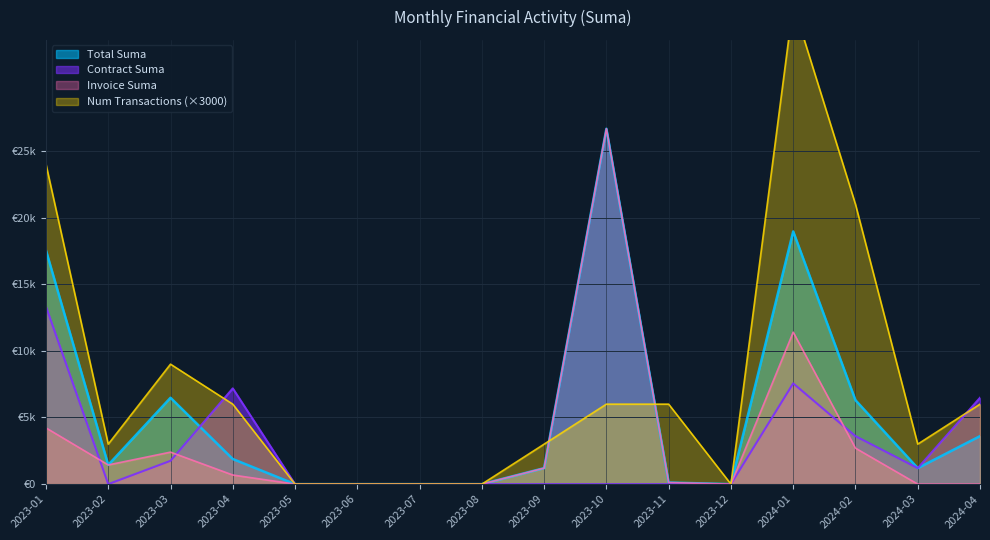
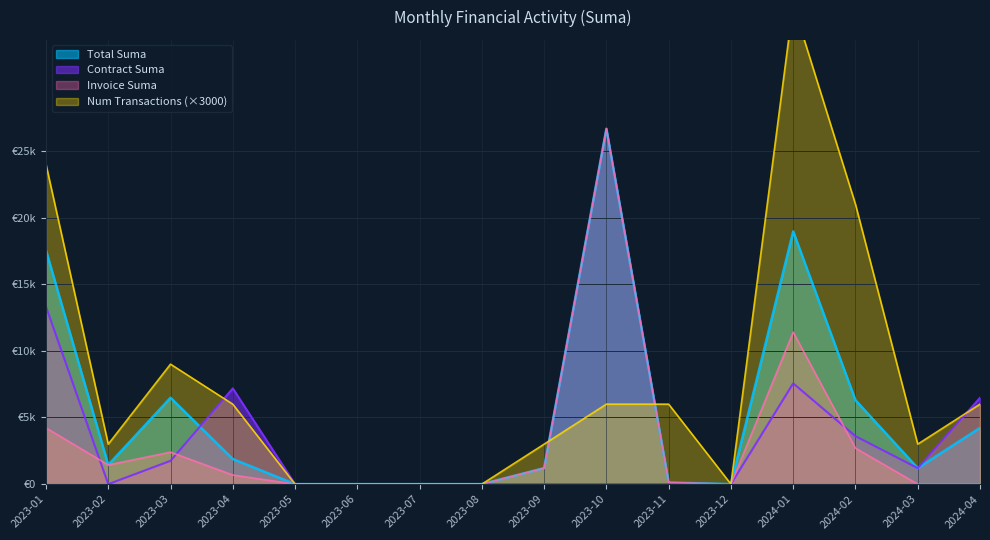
Total Suma, 2024-04: €3600 -> €4200
